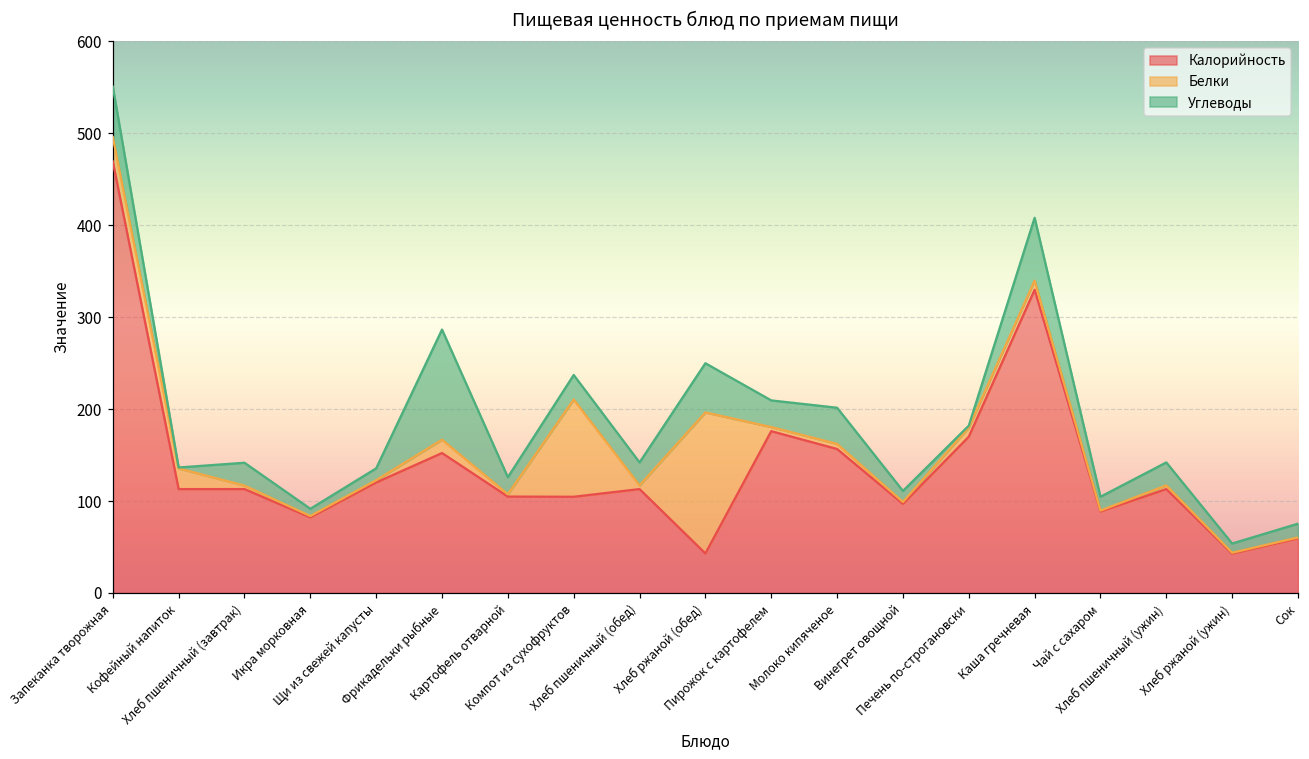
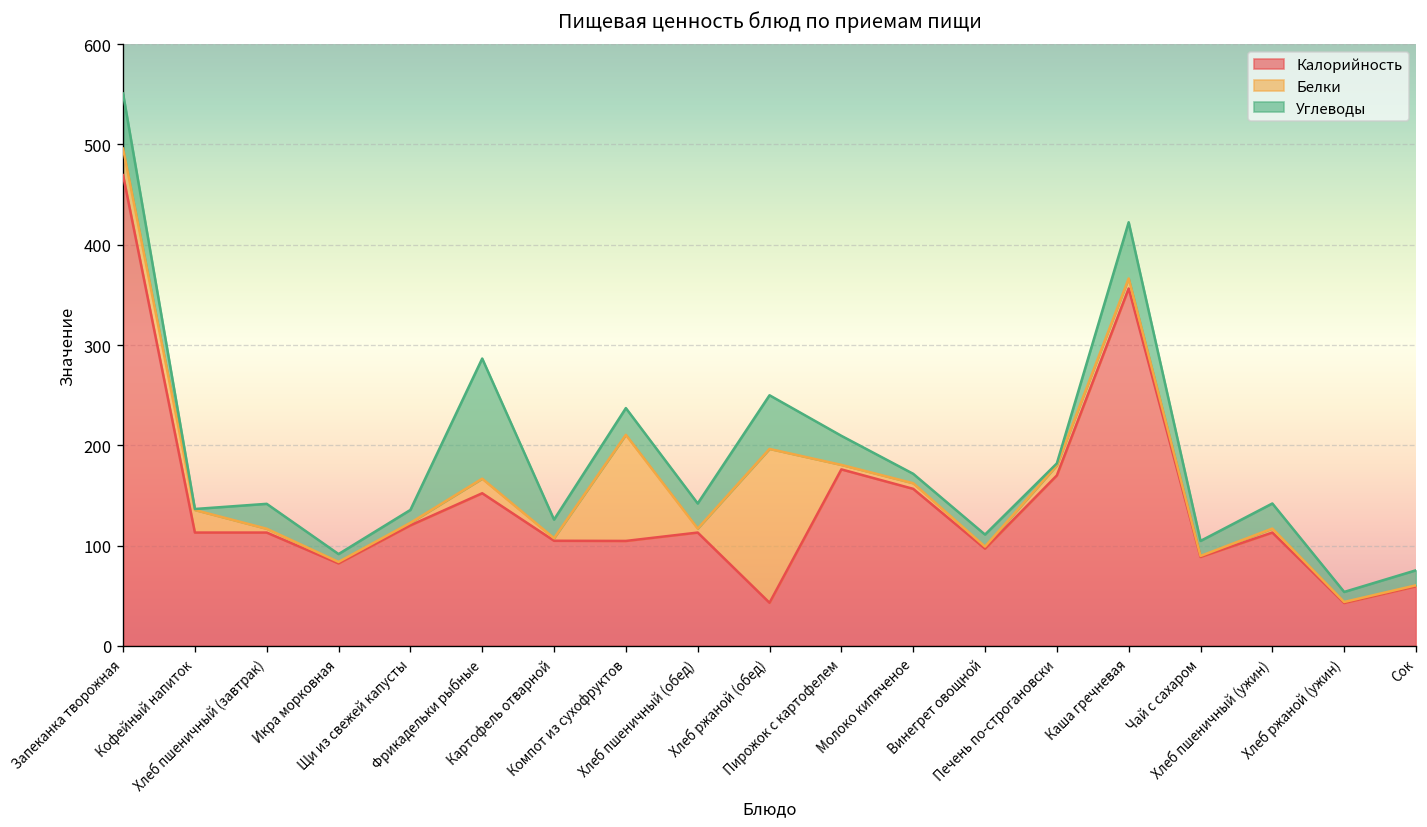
Углеводы, Молоко кипяченое: 40 -> 10
Калорийность, Каша гречневая: 330 -> 360
Углеводы, Каша гречневая: 70 -> 60
